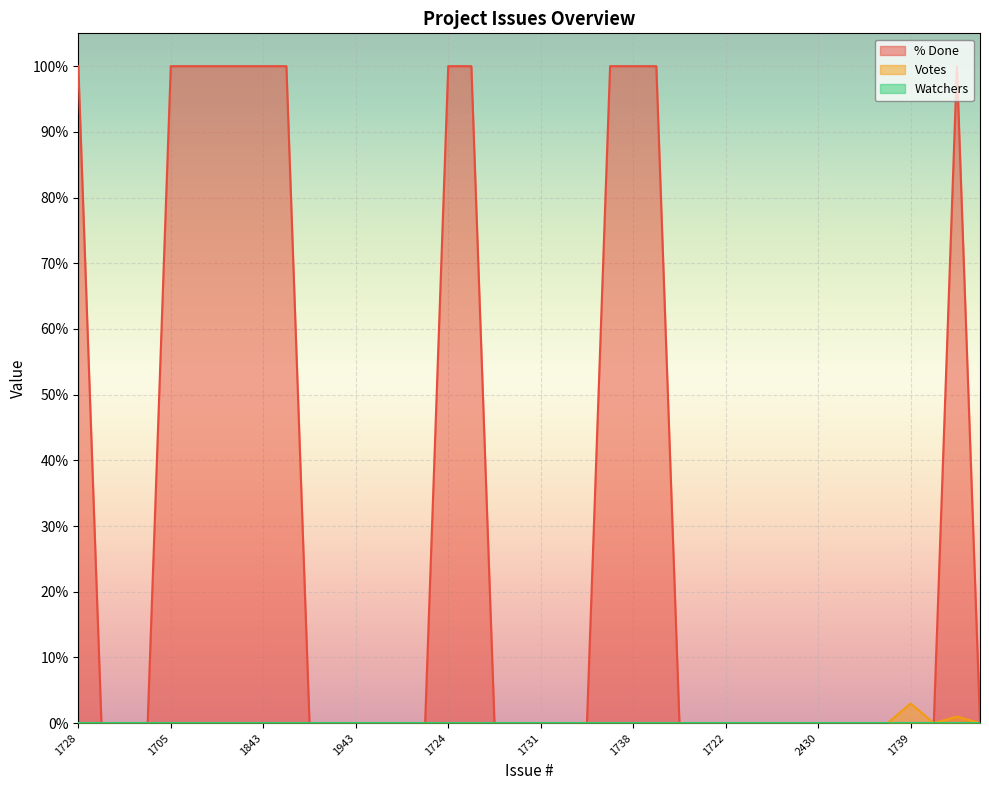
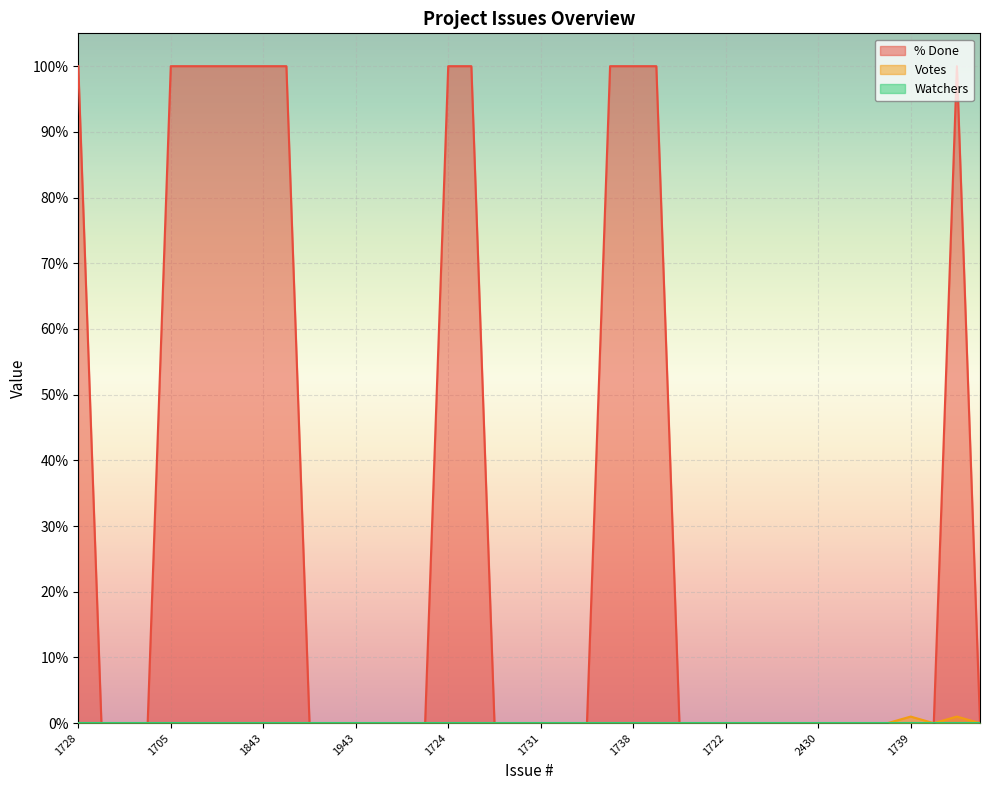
Votes, 1739: 3% -> 1%
